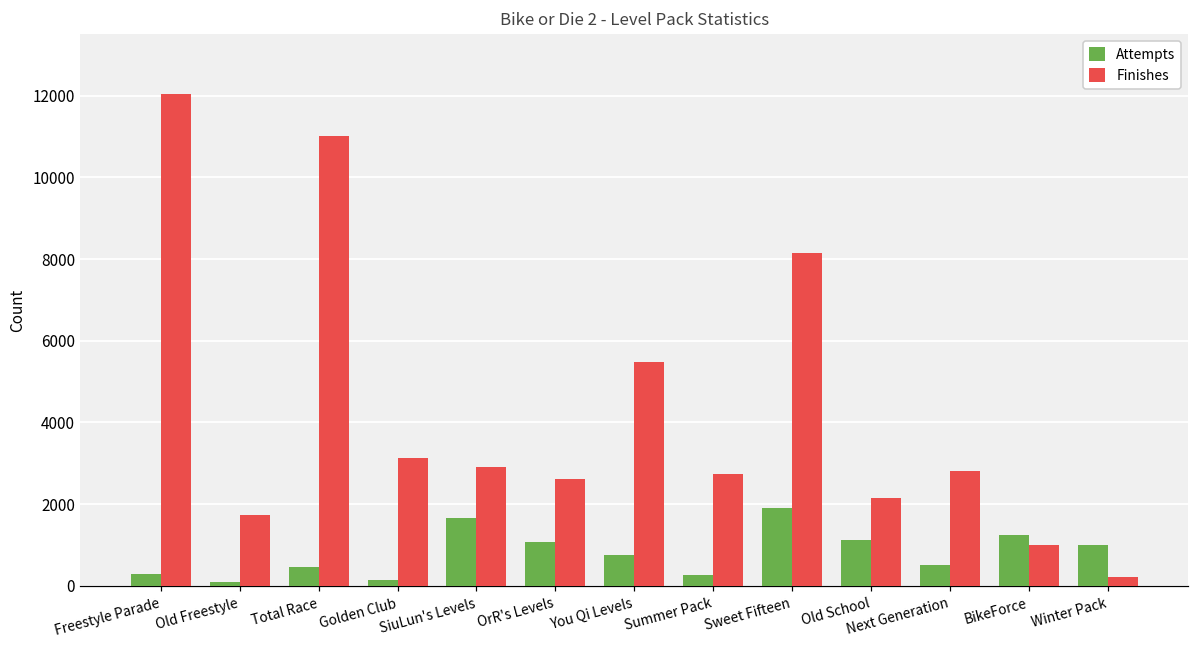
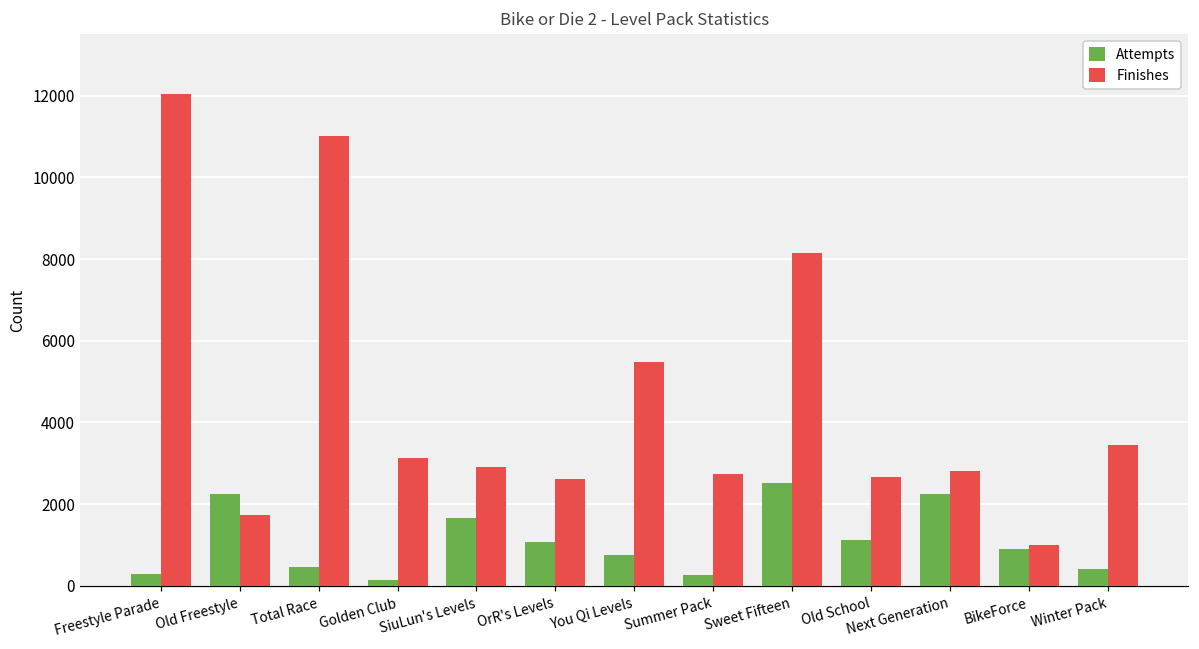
Attempts, Old Freestyle: 100 -> 2200
Attempts, Sweet Fifteen: 1900 -> 2500
Finishes, Old School: 2200 -> 2700
Attempts, Next Generation: 500 -> 2200
Attempts, BikeForce: 1300 -> 900
Attempts, Winter Pack: 1000 -> 400
Finishes, Winter Pack: 200 -> 3400
